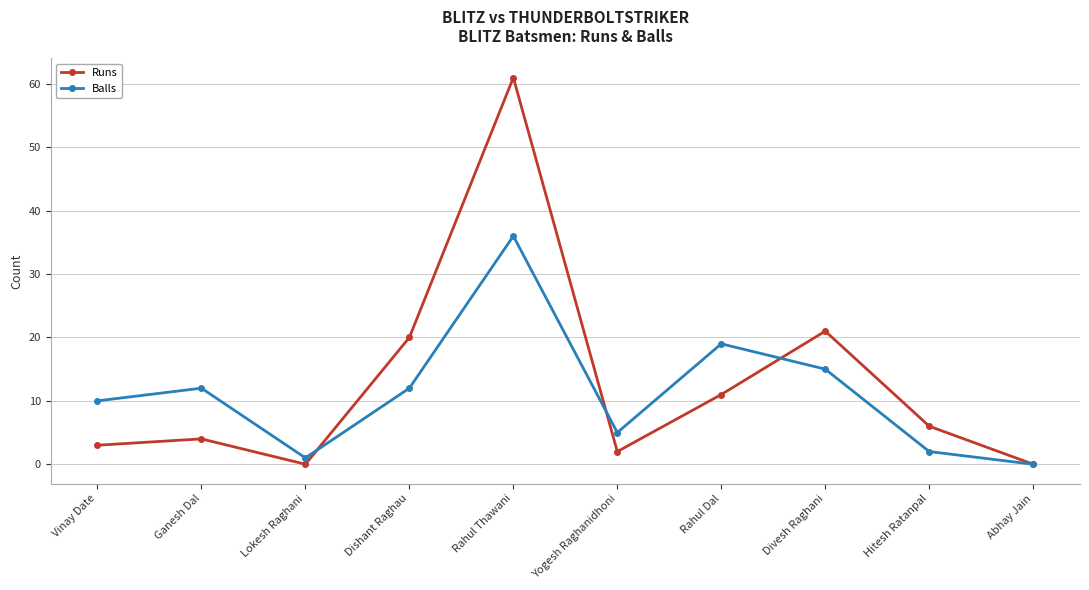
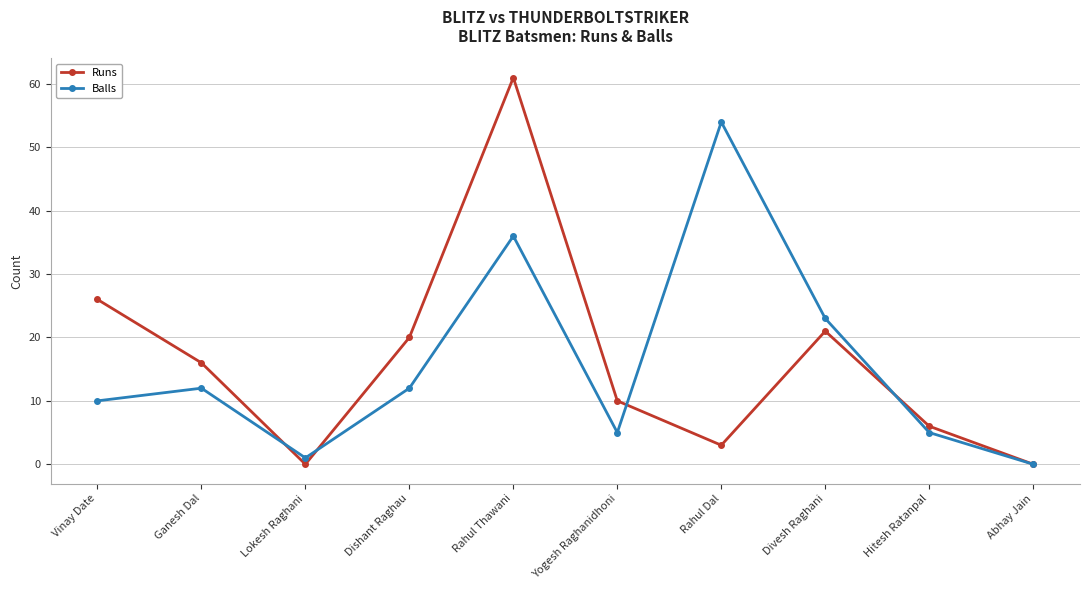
Runs, Vinay Date: 3 -> 26
Runs, Ganesh Dal: 4 -> 16
Runs, Yogesh Raghanidhoni: 2 -> 10
Runs, Rahul Dal: 11 -> 3
Balls, Rahul Dal: 19 -> 54
Balls, Divesh Raghani: 15 -> 23
Balls, Hitesh Ratanpal: 2 -> 5
